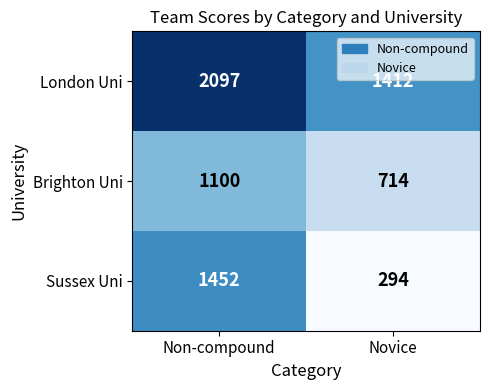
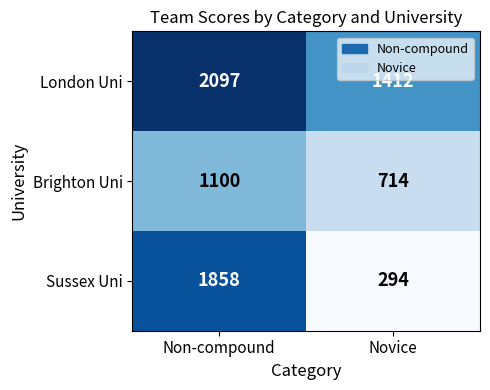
Sussex Uni, Non-compound: 1452 -> 1858
